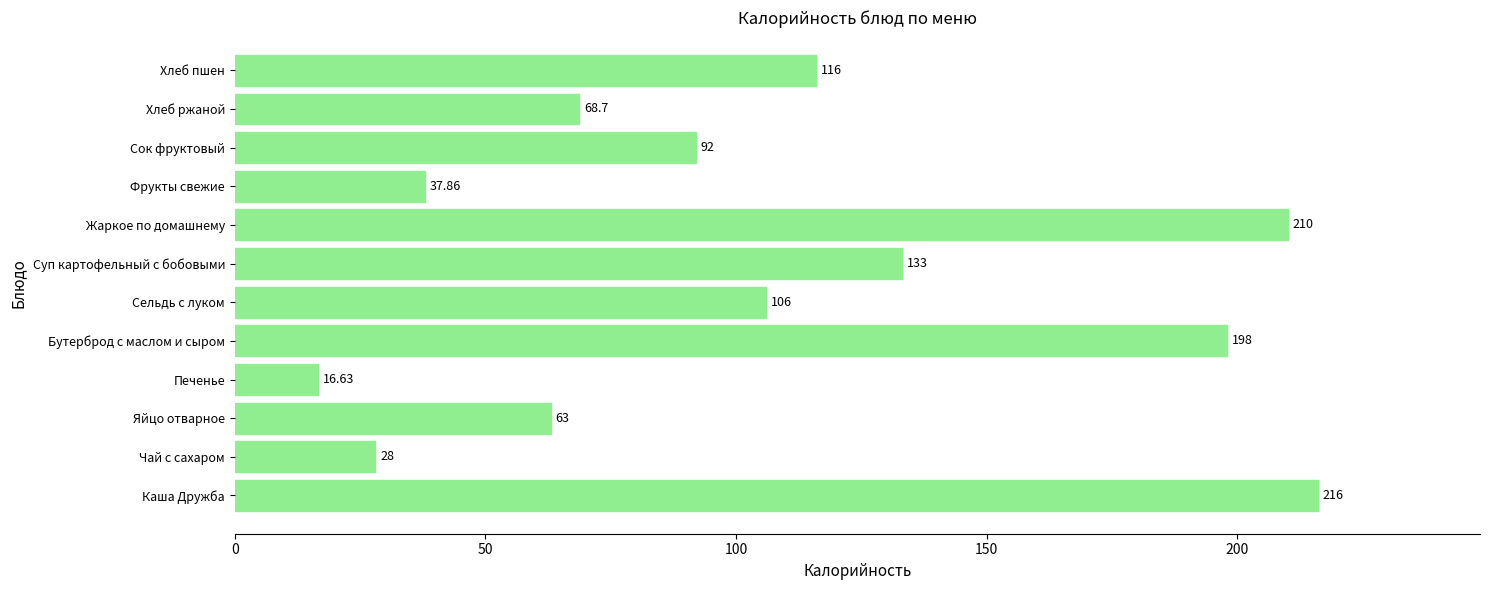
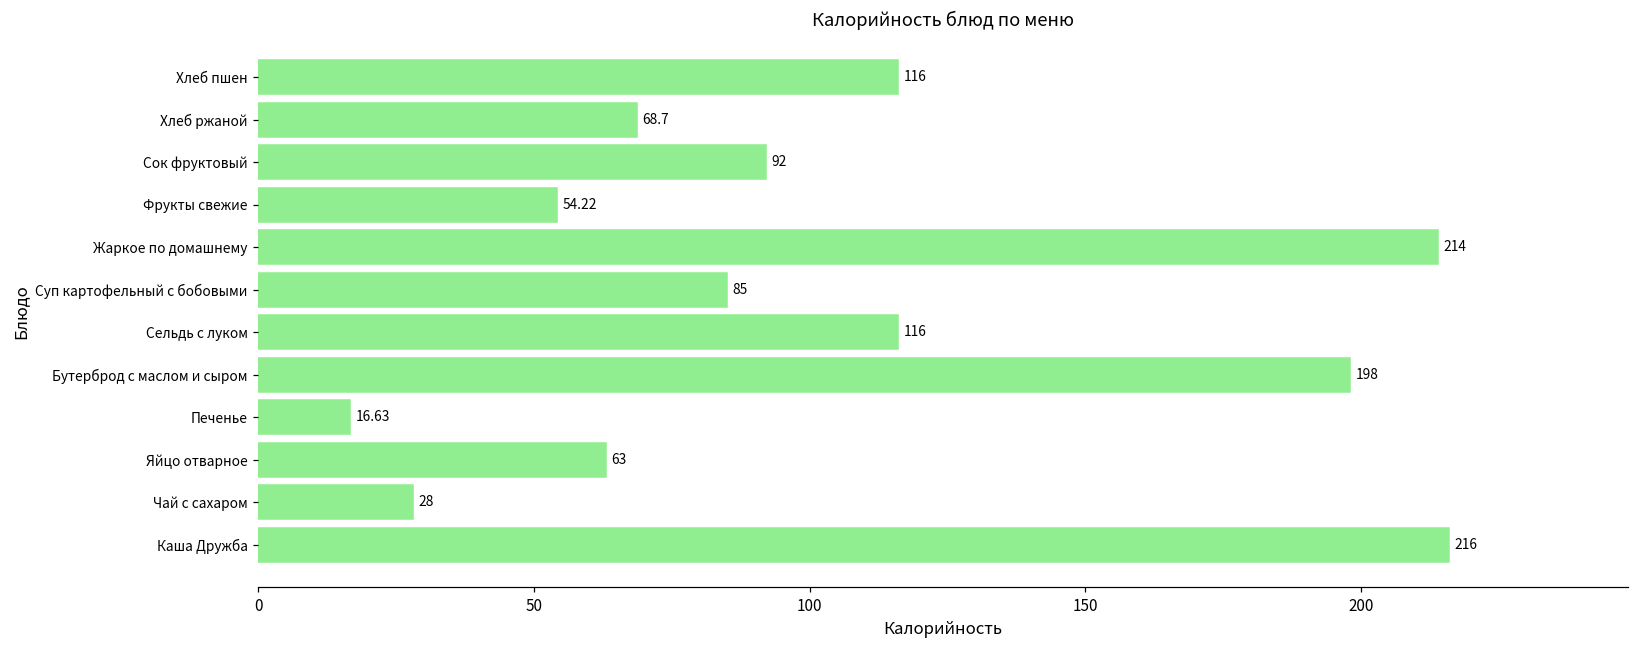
Фрукты свежие: 37.86 -> 54.22
Жаркое по домашнему: 210 -> 214
Суп картофельный с бобовыми: 133 -> 85
Сельдь с луком: 106 -> 116
